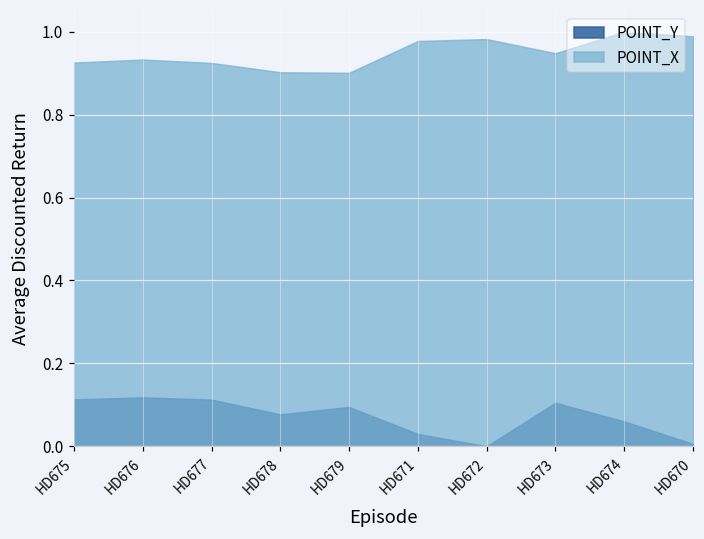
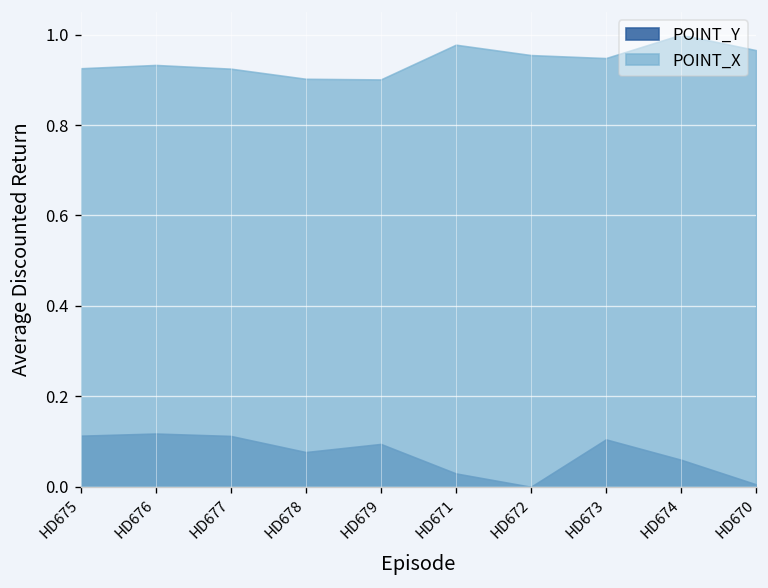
POINT_X, HD672: 0.98 -> 0.95
POINT_X, HD670: 0.99 -> 0.97
